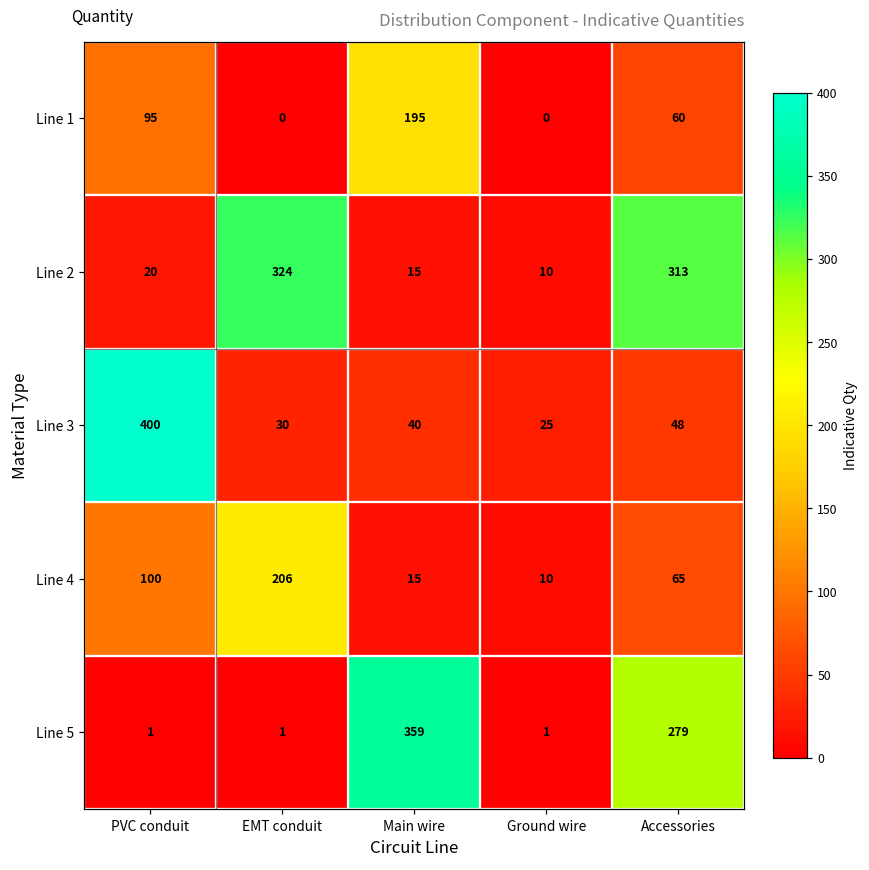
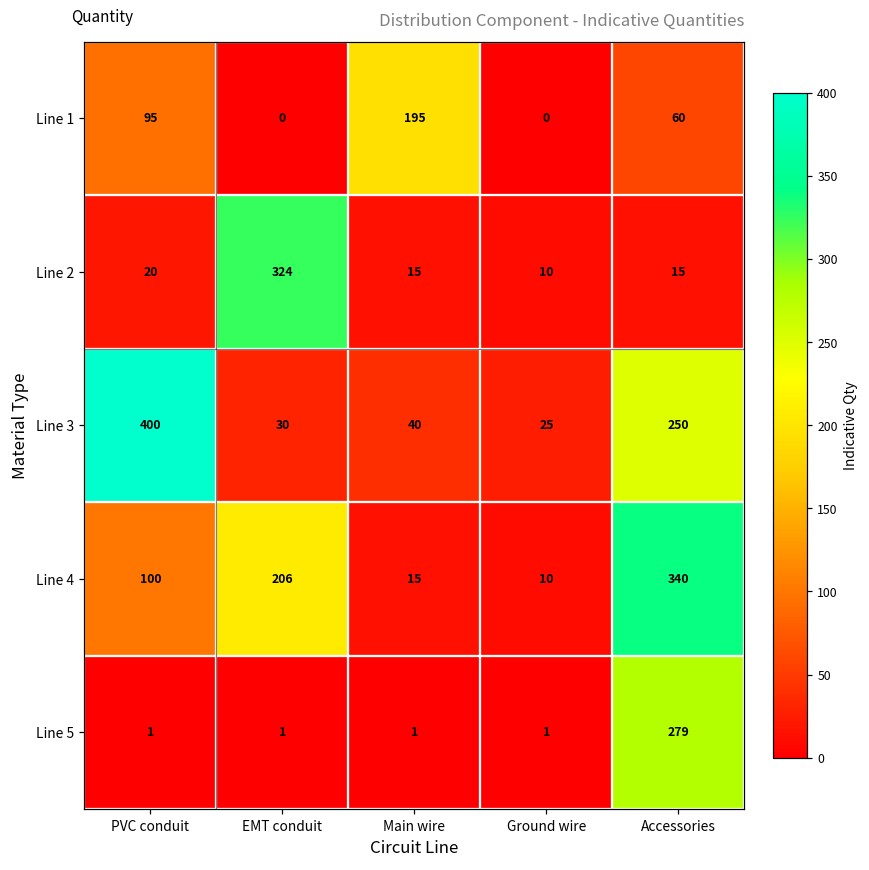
Line 2, Accessories: 313 -> 15
Line 3, Accessories: 48 -> 250
Line 4, Accessories: 65 -> 340
Line 5, Main wire: 359 -> 1
